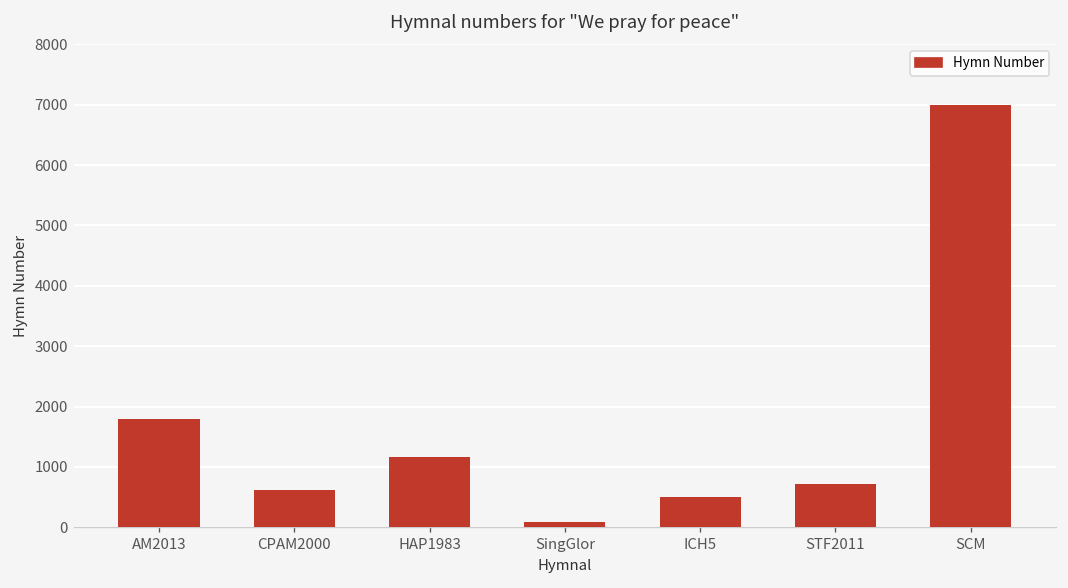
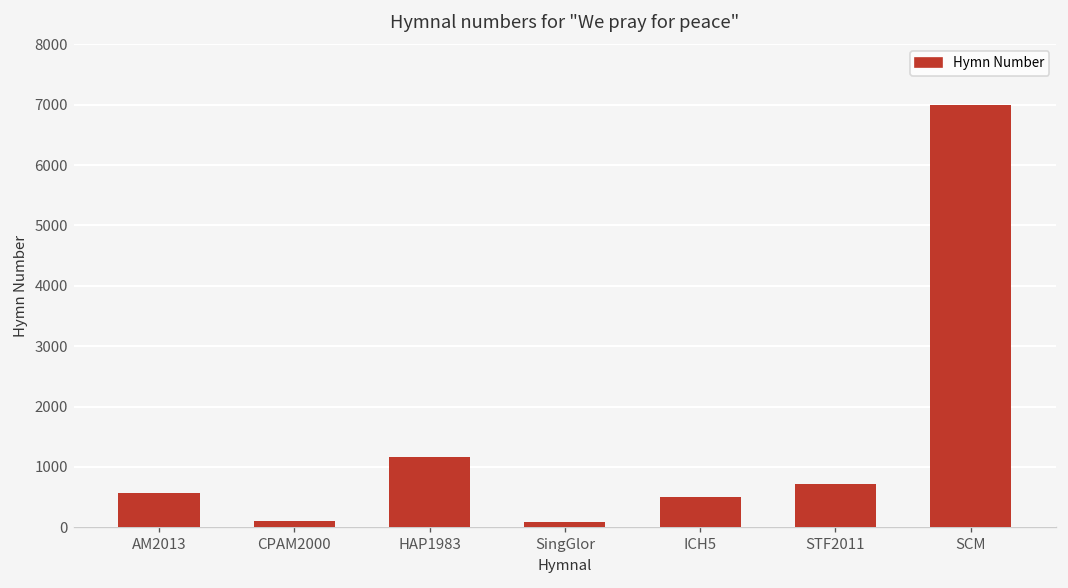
AM2013: 1800 -> 600
CPAM2000: 600 -> 100
